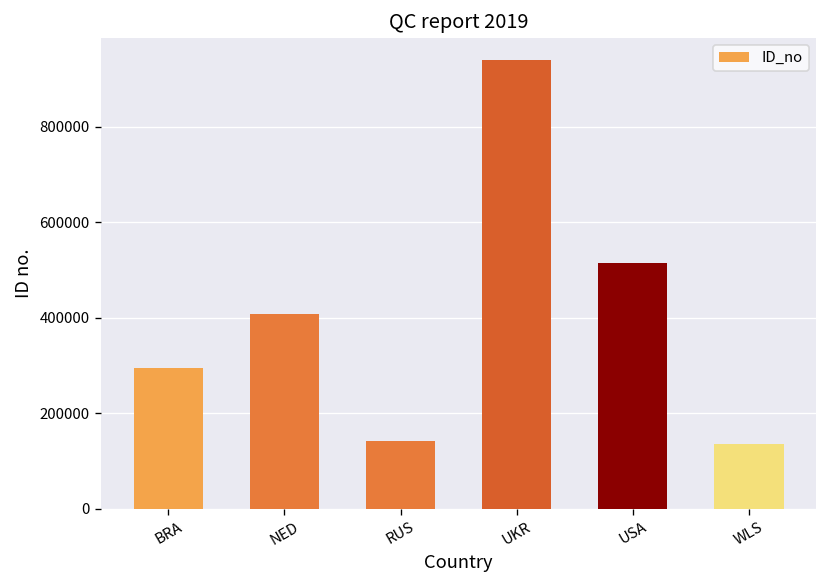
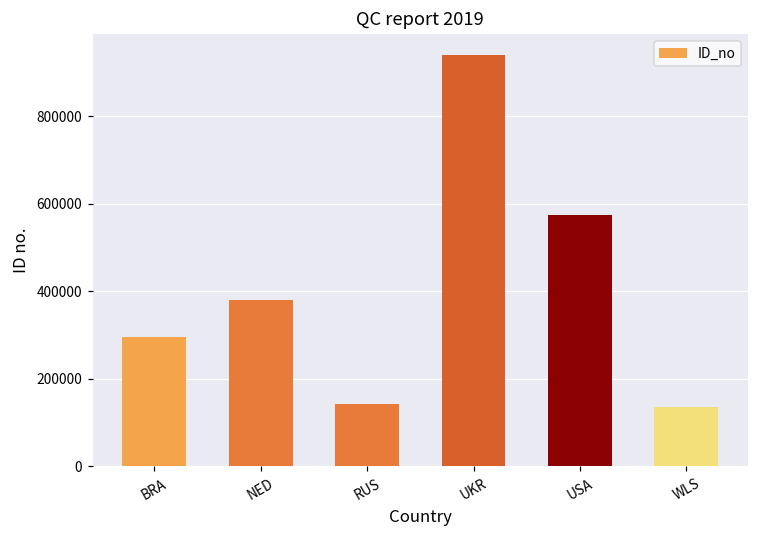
NED: 410000 -> 380000
USA: 510000 -> 580000
